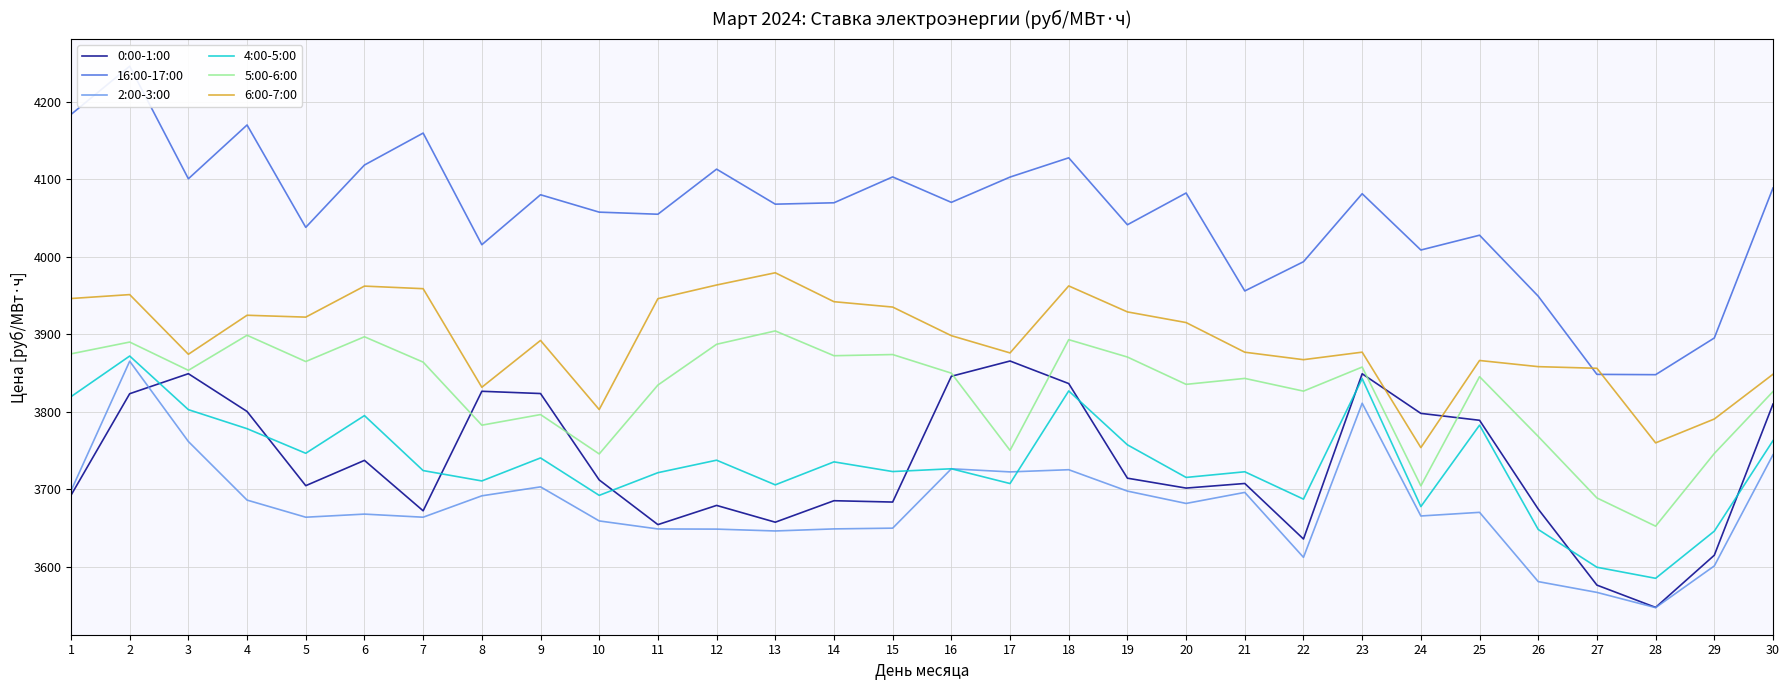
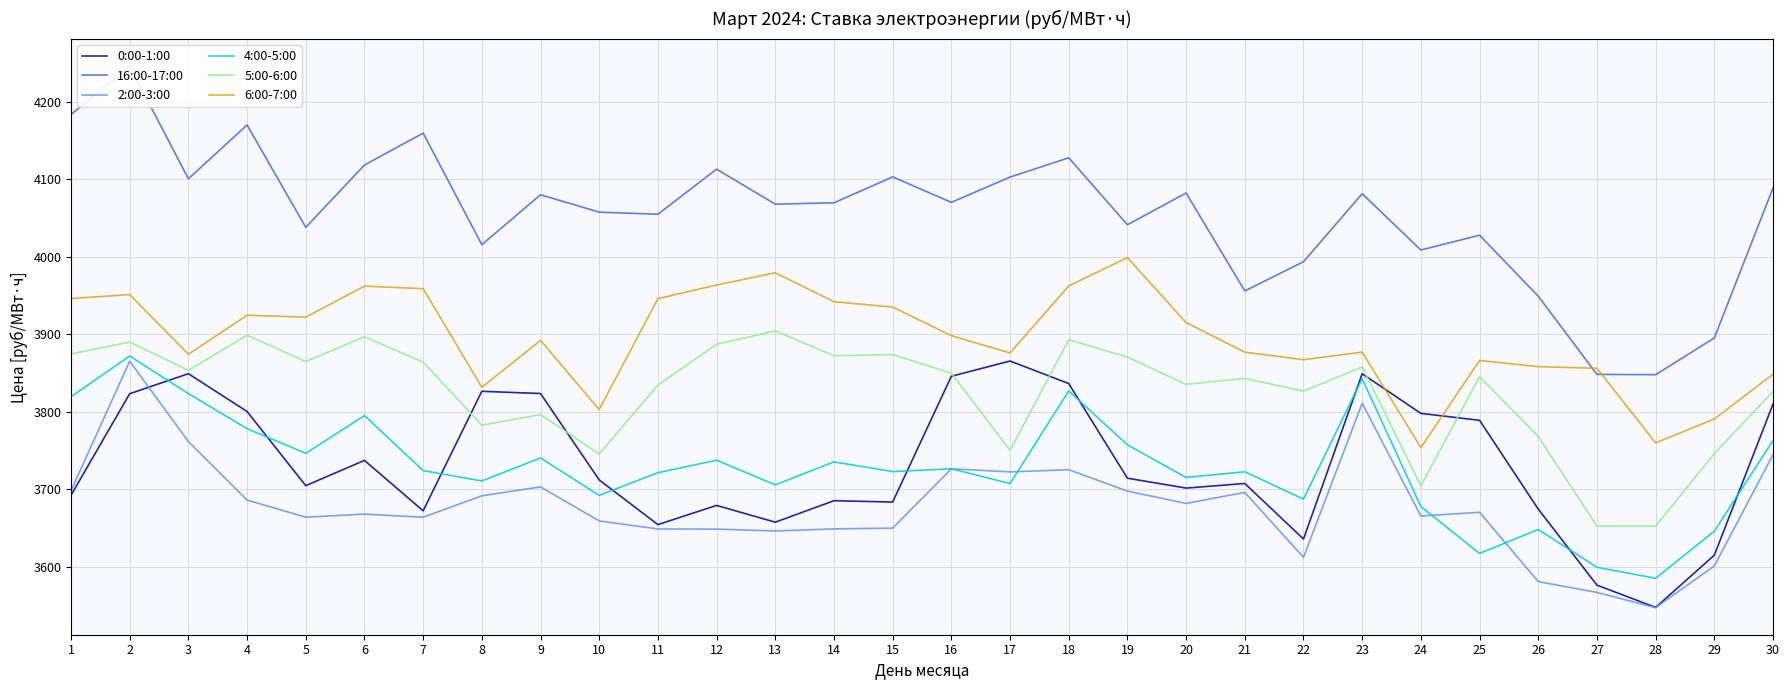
4:00-5:00, 3: 3800 -> 3820
6:00-7:00, 19: 3930 -> 4000
4:00-5:00, 25: 3780 -> 3620
5:00-6:00, 27: 3690 -> 3650
